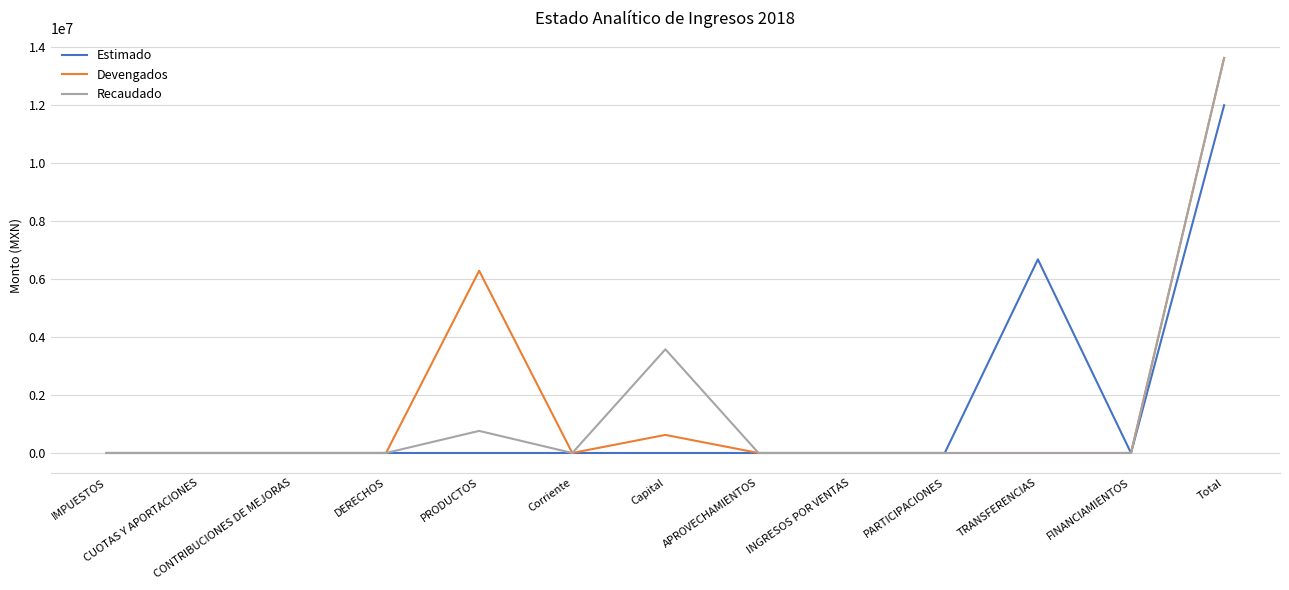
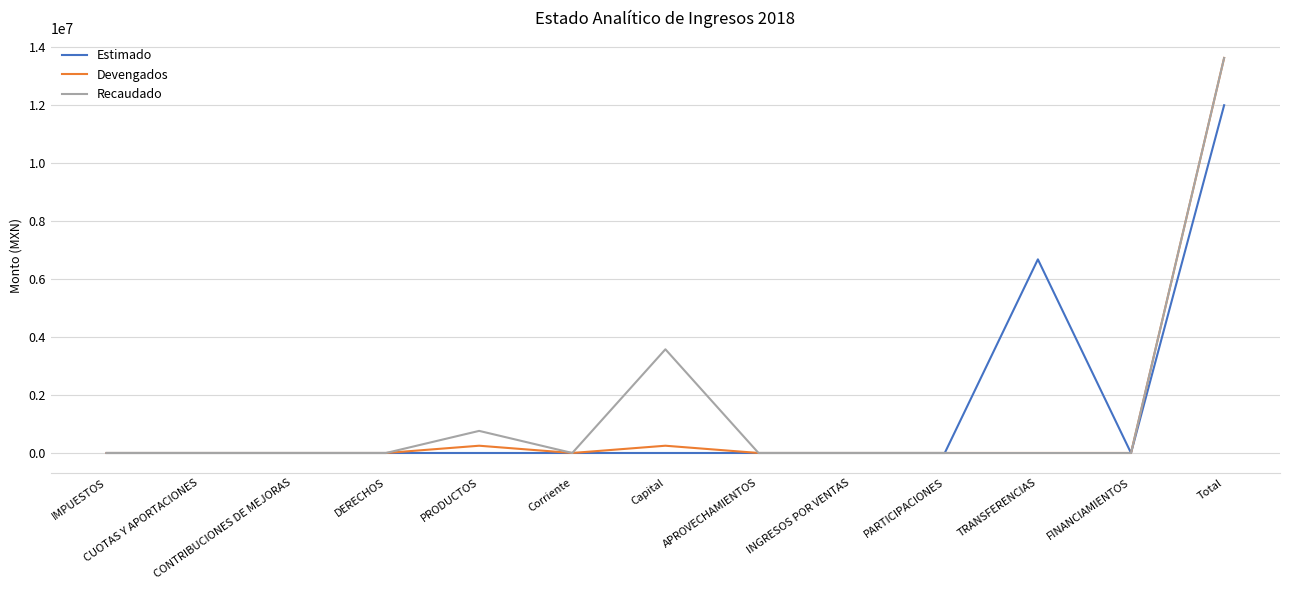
Devengados, PRODUCTOS: 6300000 -> 300000
Devengados, Capital: 600000 -> 300000
